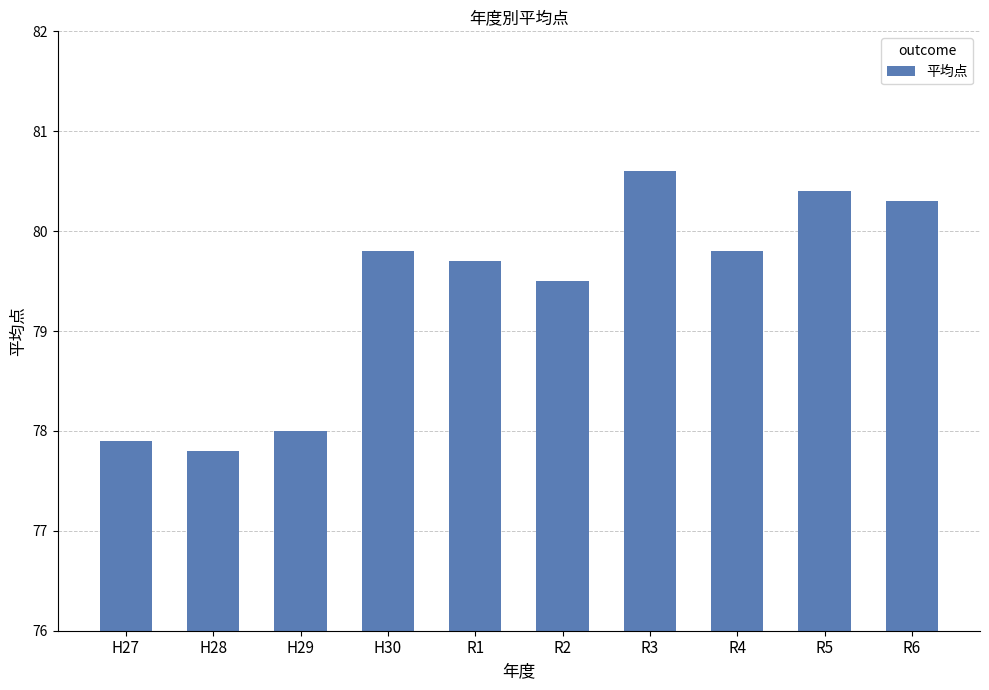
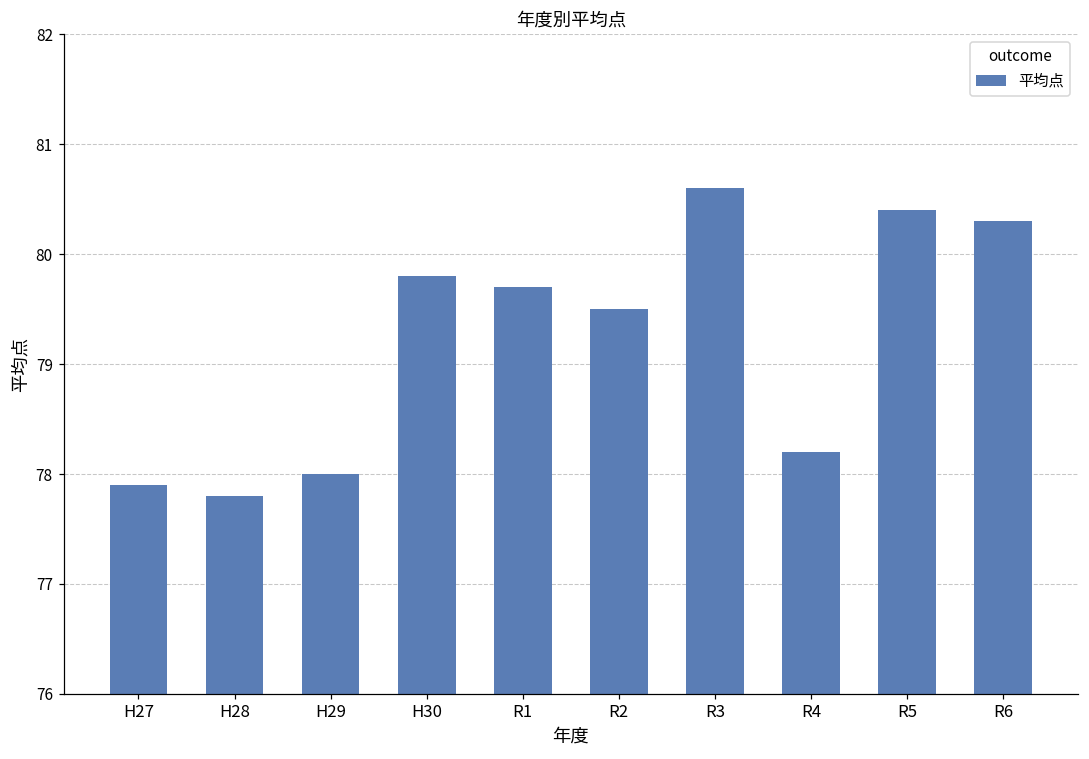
R4: 79.8 -> 78.2
